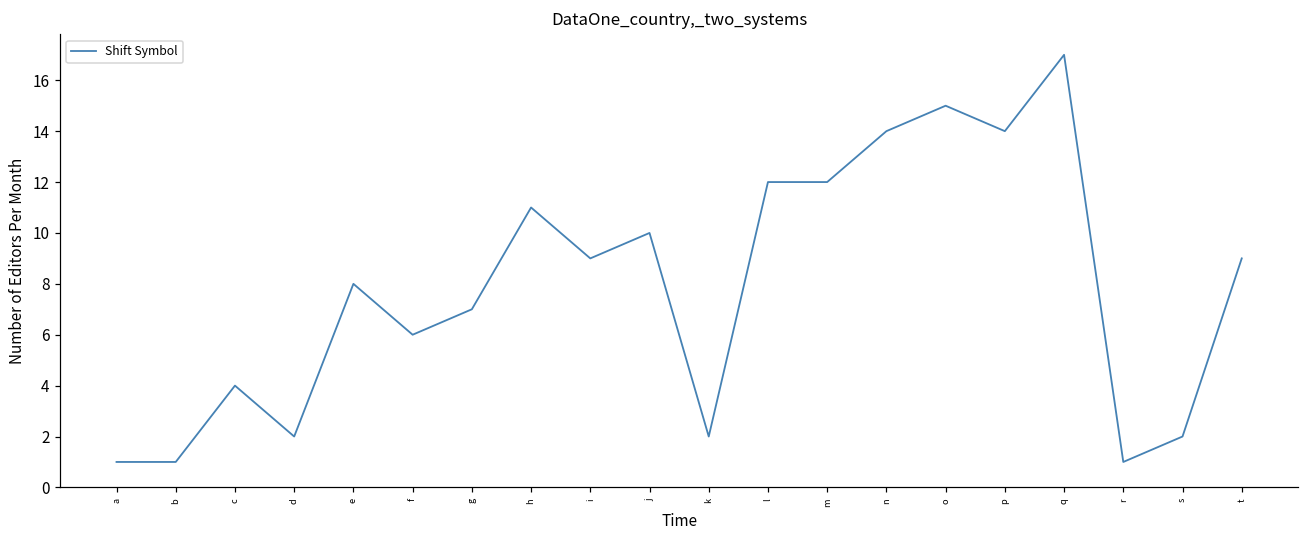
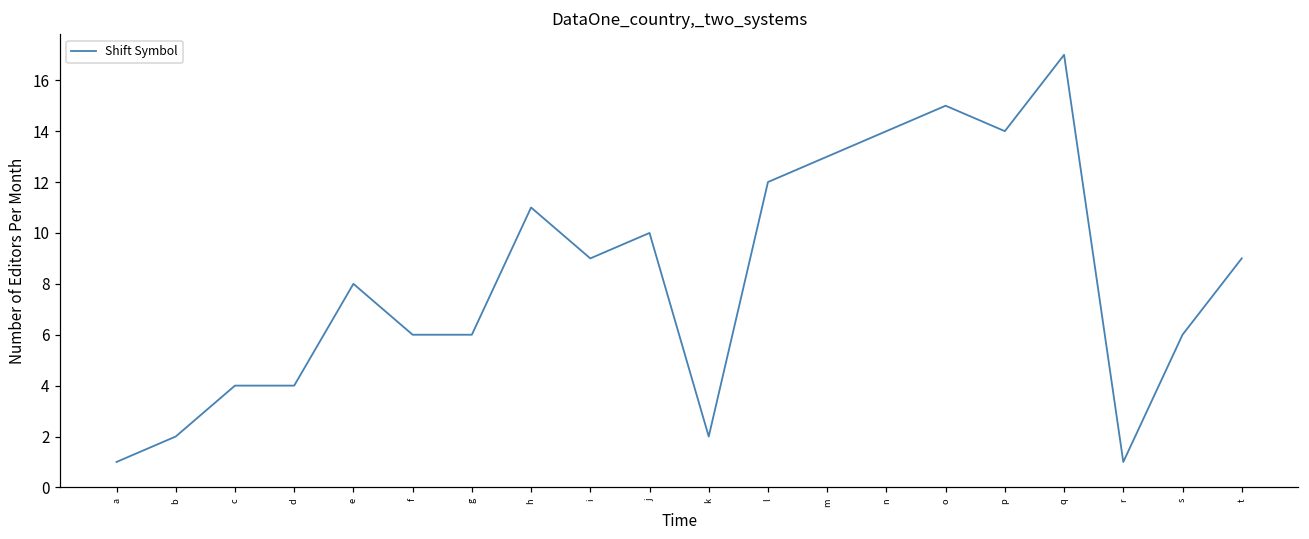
b: 1 -> 2
d: 2 -> 4
g: 7 -> 6
m: 12 -> 13
s: 2 -> 6
